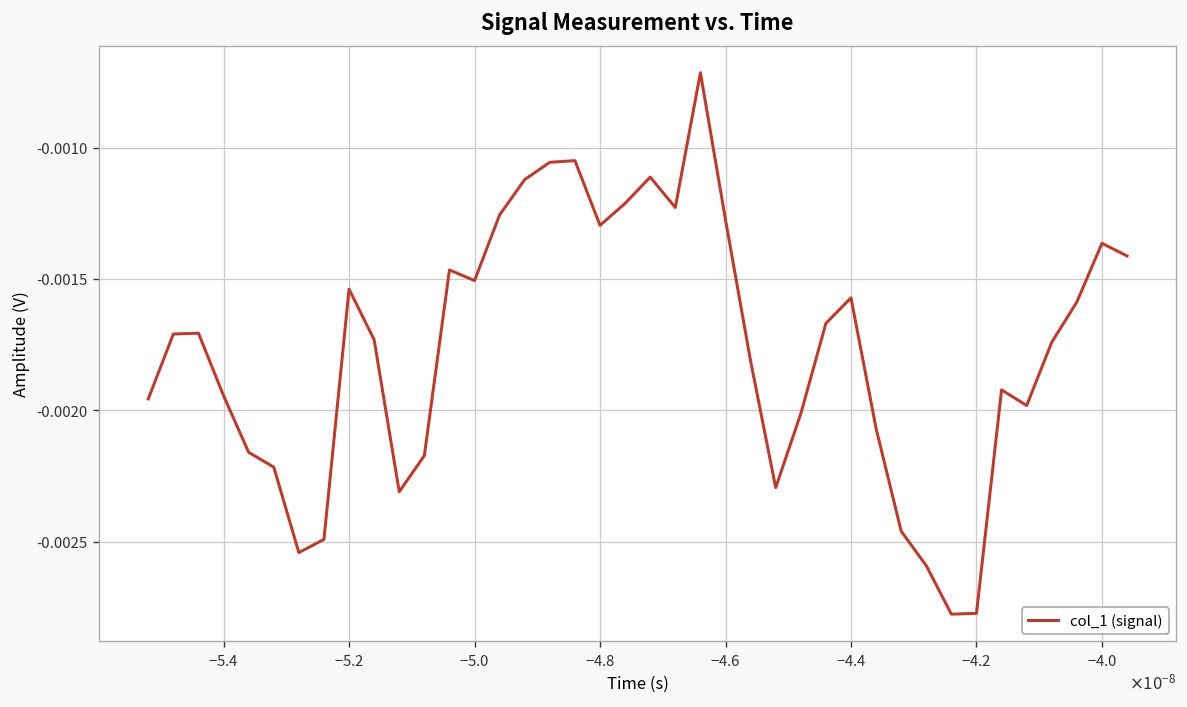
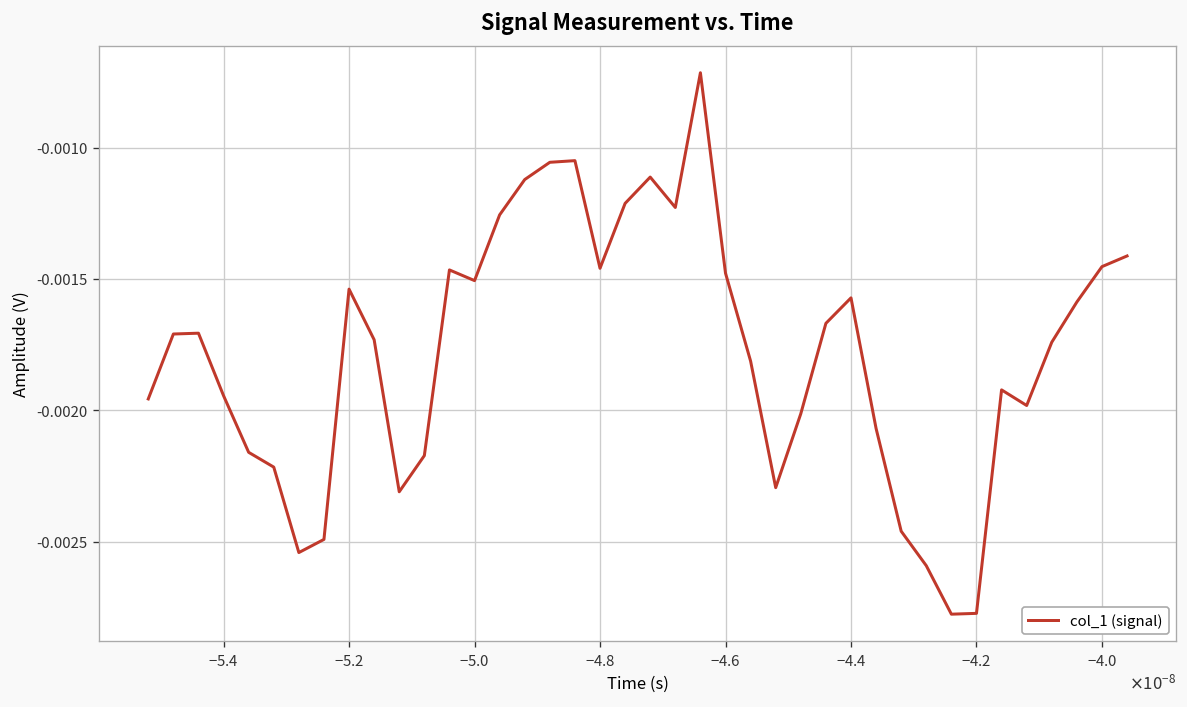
−4.8: -0.00130 -> -0.00146
−4.6: -0.00128 -> -0.00148
−4.0: -0.00136 -> -0.00145
